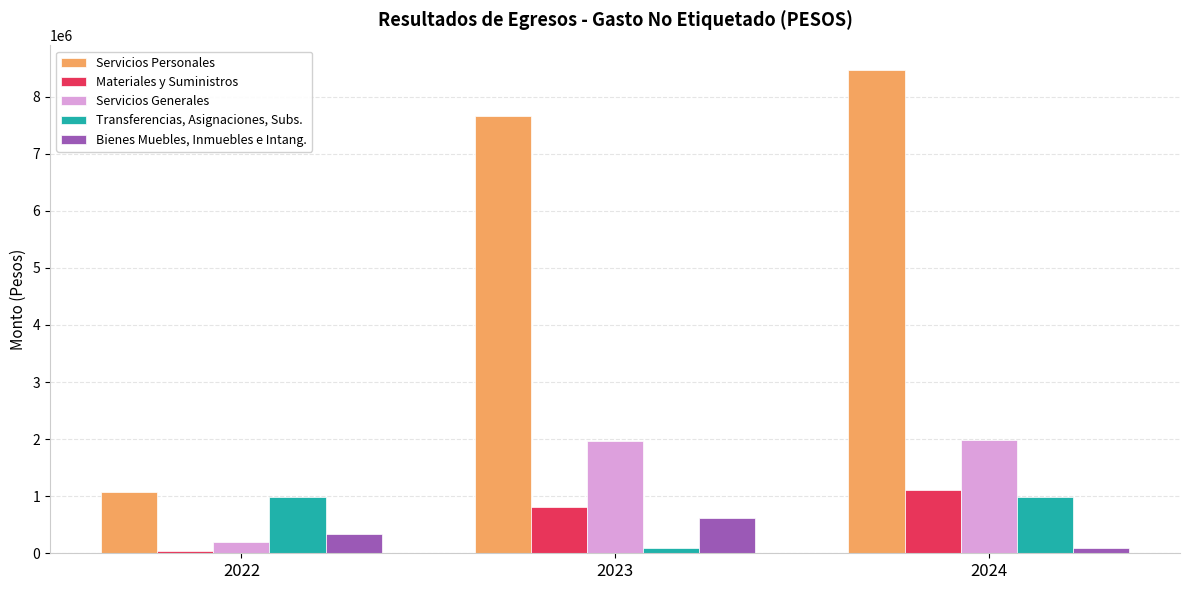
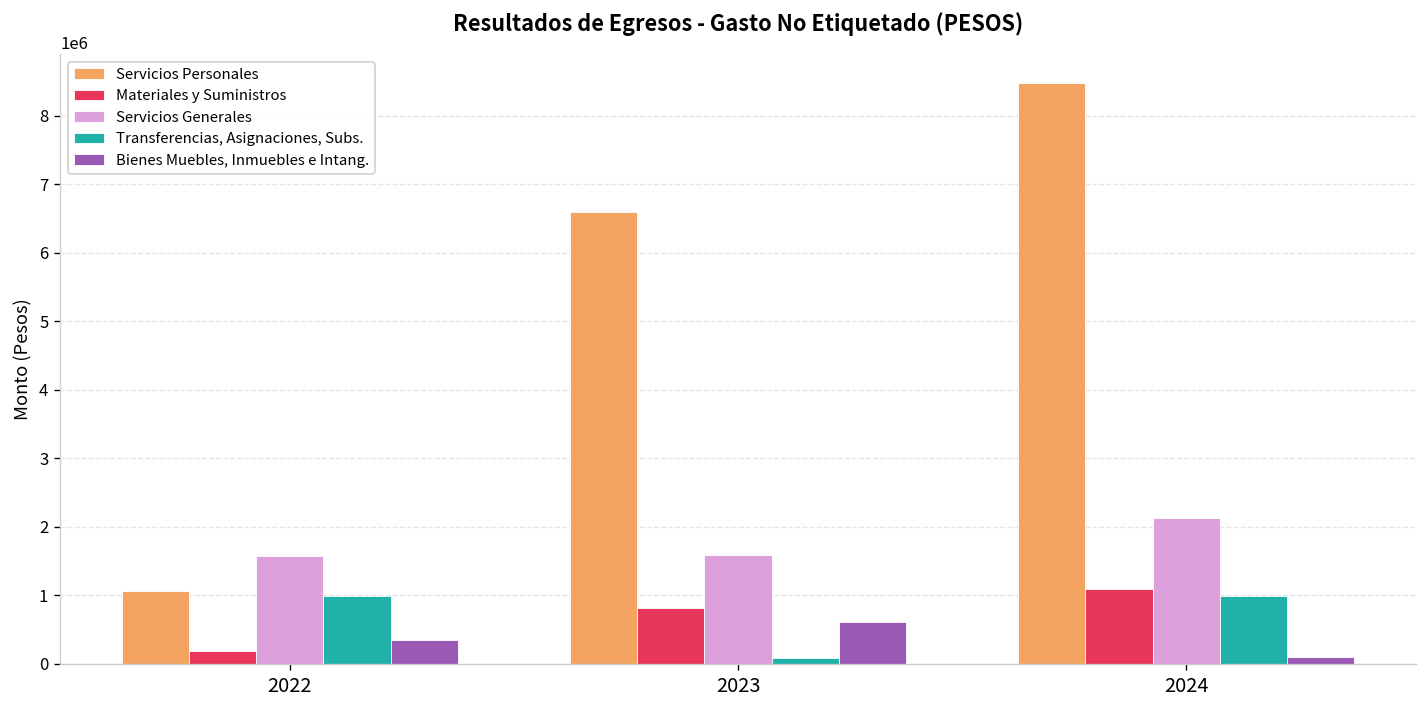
Materiales y Suministros, 2022: 0 -> 200000
Servicios Generales, 2022: 200000 -> 1600000
Servicios Personales, 2023: 7700000 -> 6600000
Servicios Generales, 2023: 2000000 -> 1600000
Servicios Generales, 2024: 2000000 -> 2100000
